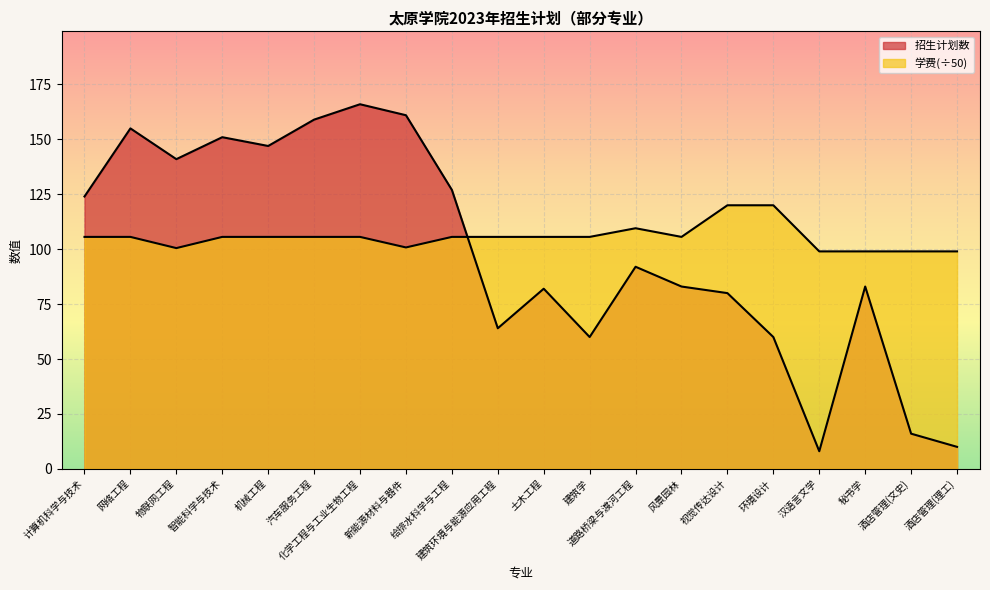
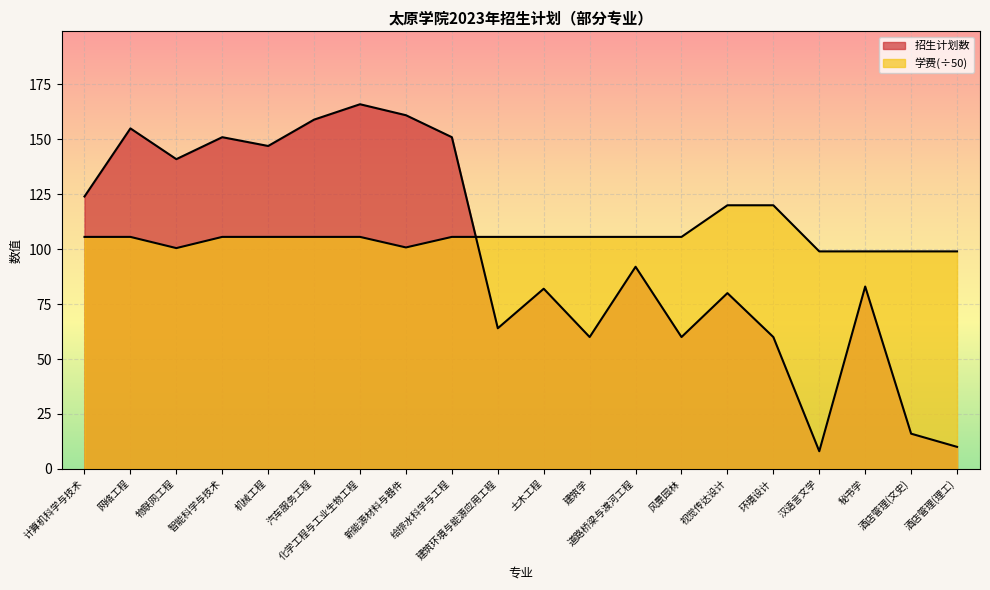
招生计划数, 给排水科学与工程: 127 -> 151
学费(÷50), 道路桥梁与渡河工程: 110 -> 106
招生计划数, 风景园林: 83 -> 60
